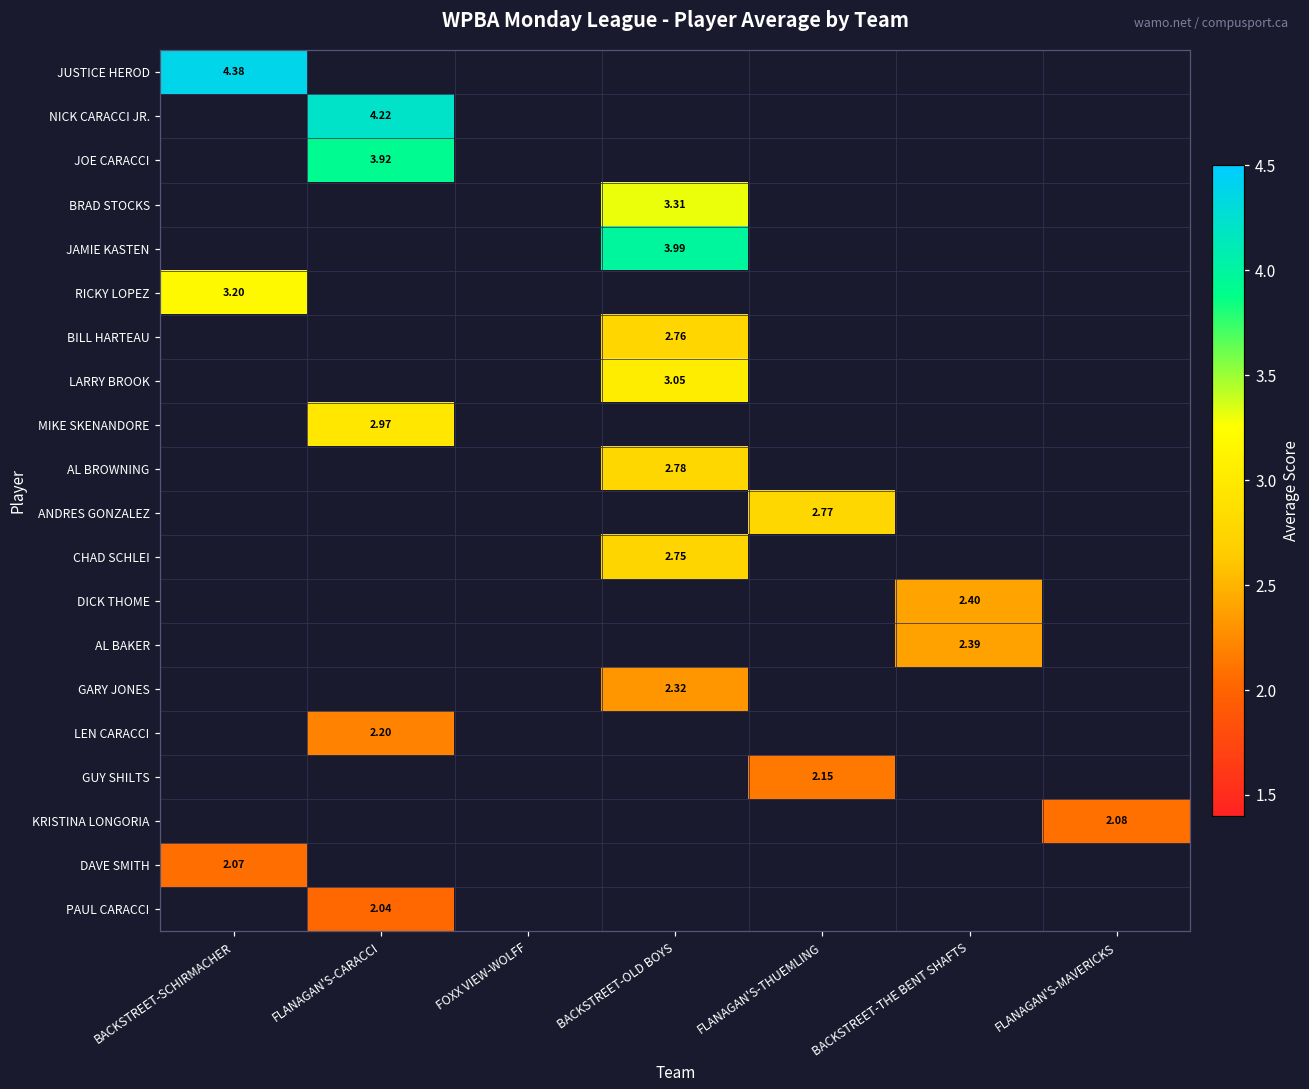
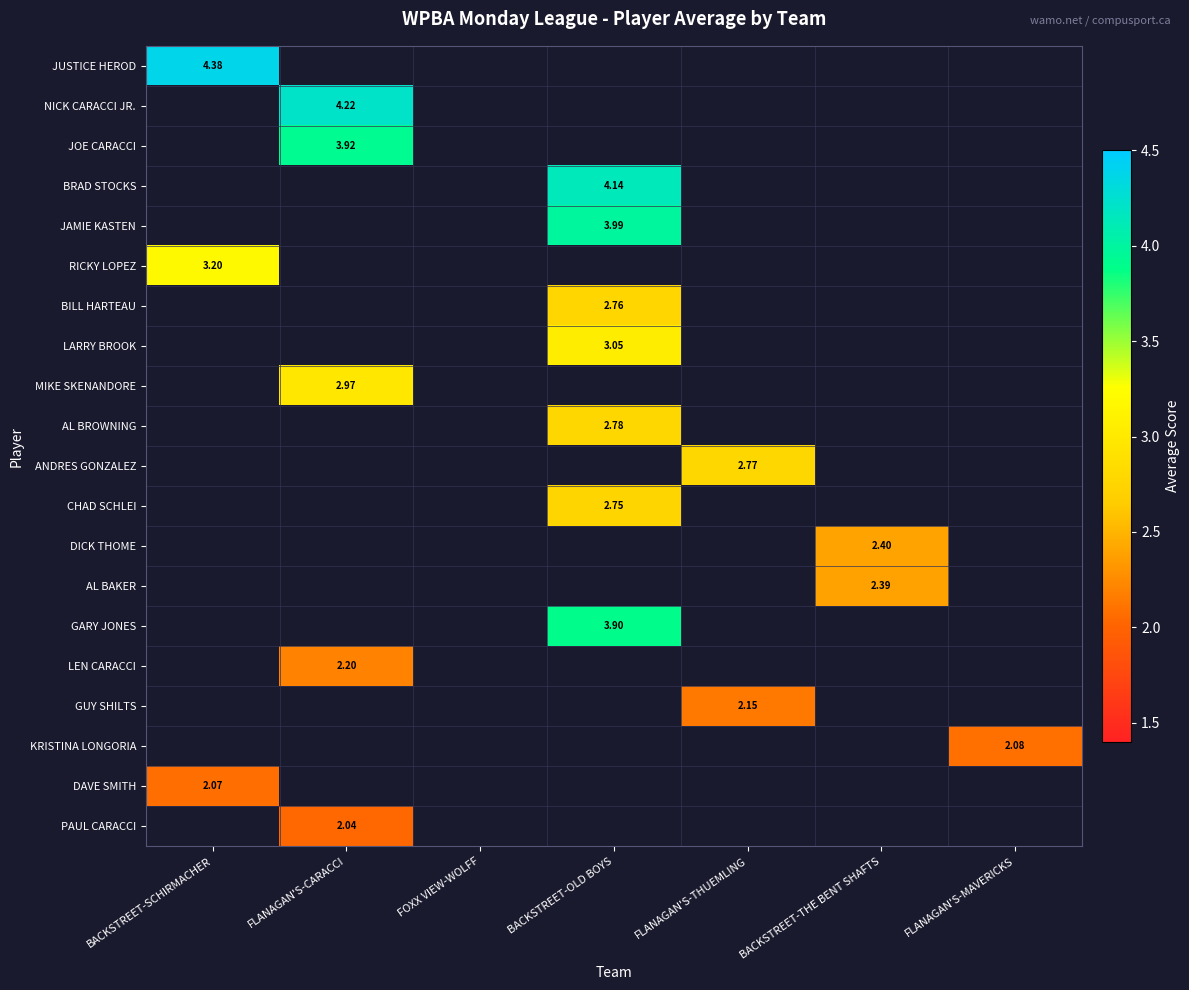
BRAD STOCKS, BACKSTREET-OLD BOYS: 3.31 -> 4.14
GARY JONES, BACKSTREET-OLD BOYS: 2.32 -> 3.90
